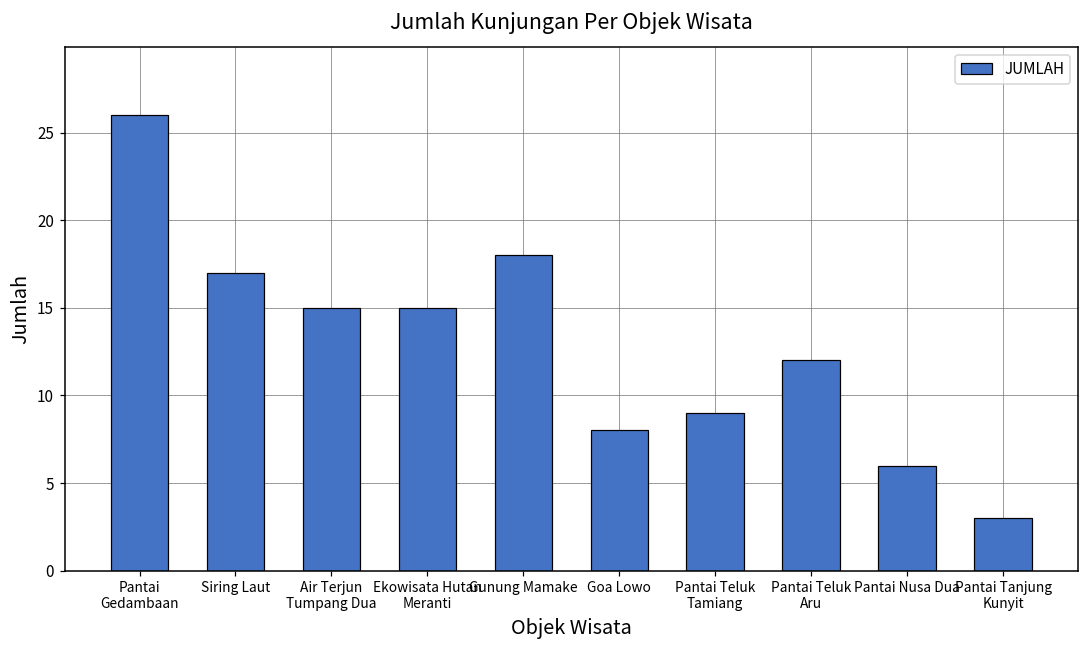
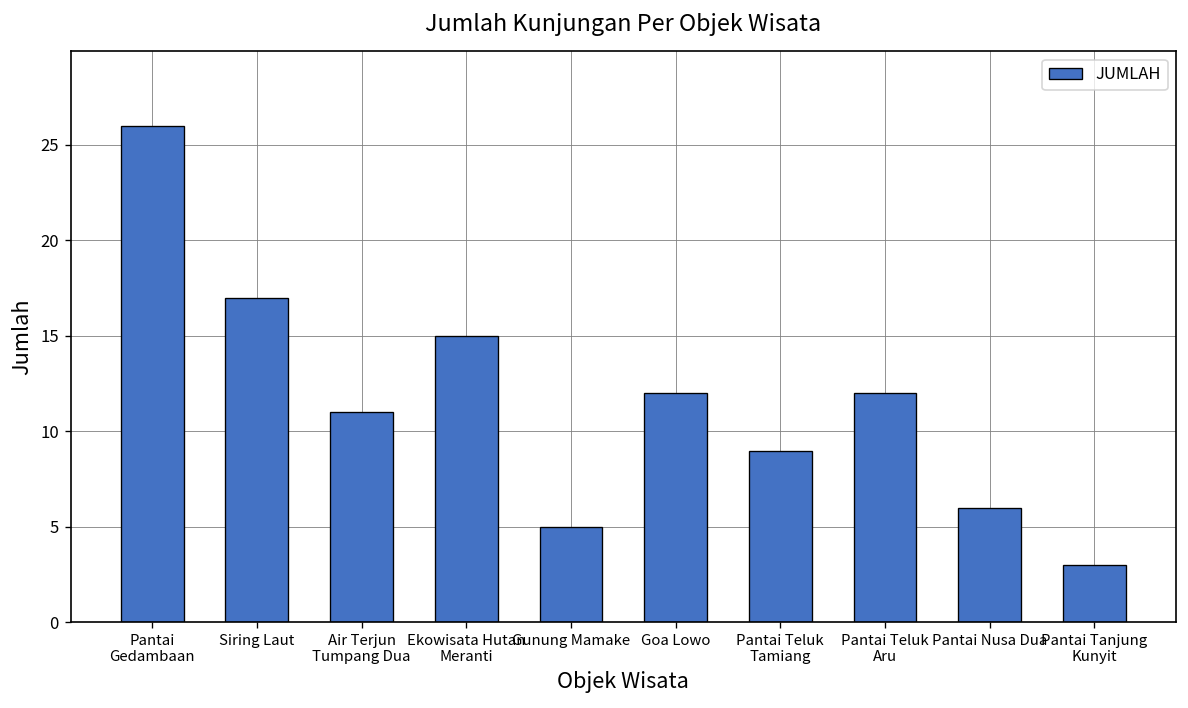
Air Terjun Tumpang Dua: 15 -> 11
Gunung Mamake: 18 -> 5
Goa Lowo: 8 -> 12
